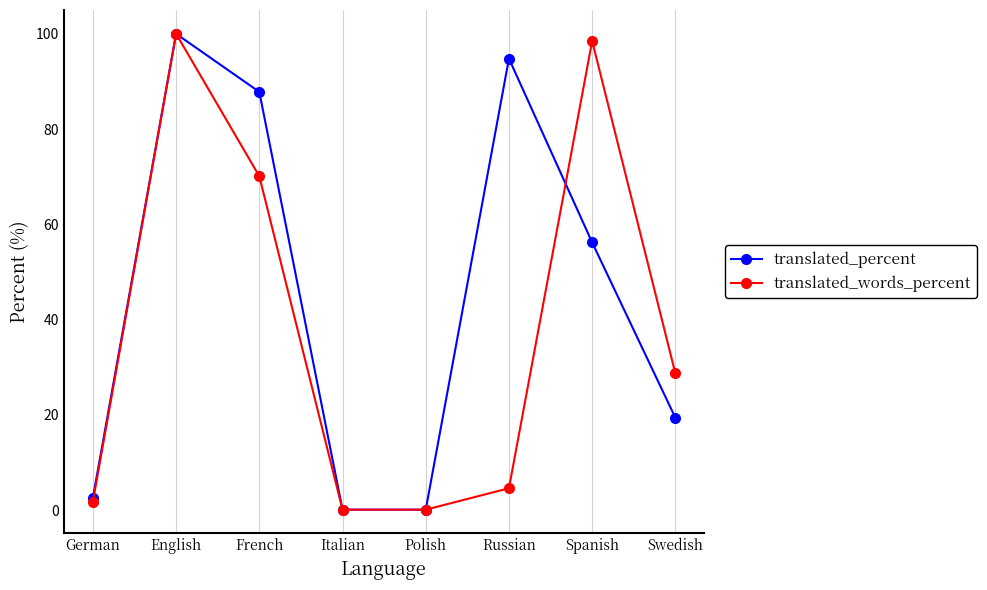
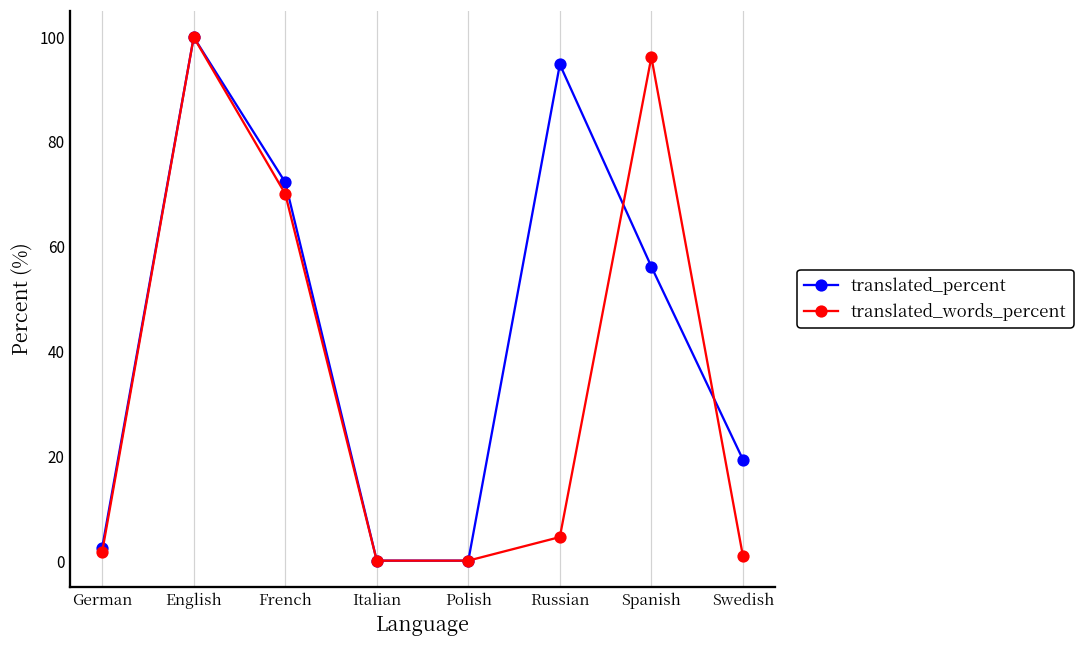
translated_percent, French: 88 -> 72
translated_words_percent, Spanish: 99 -> 96
translated_words_percent, Swedish: 29 -> 1
